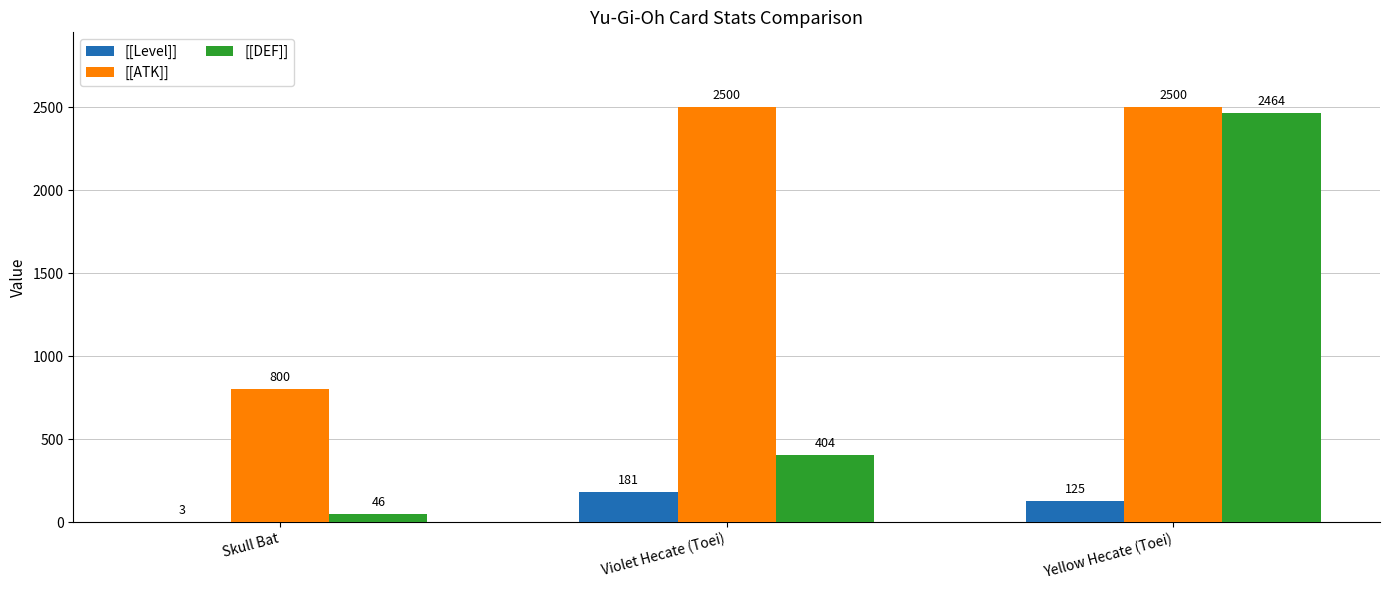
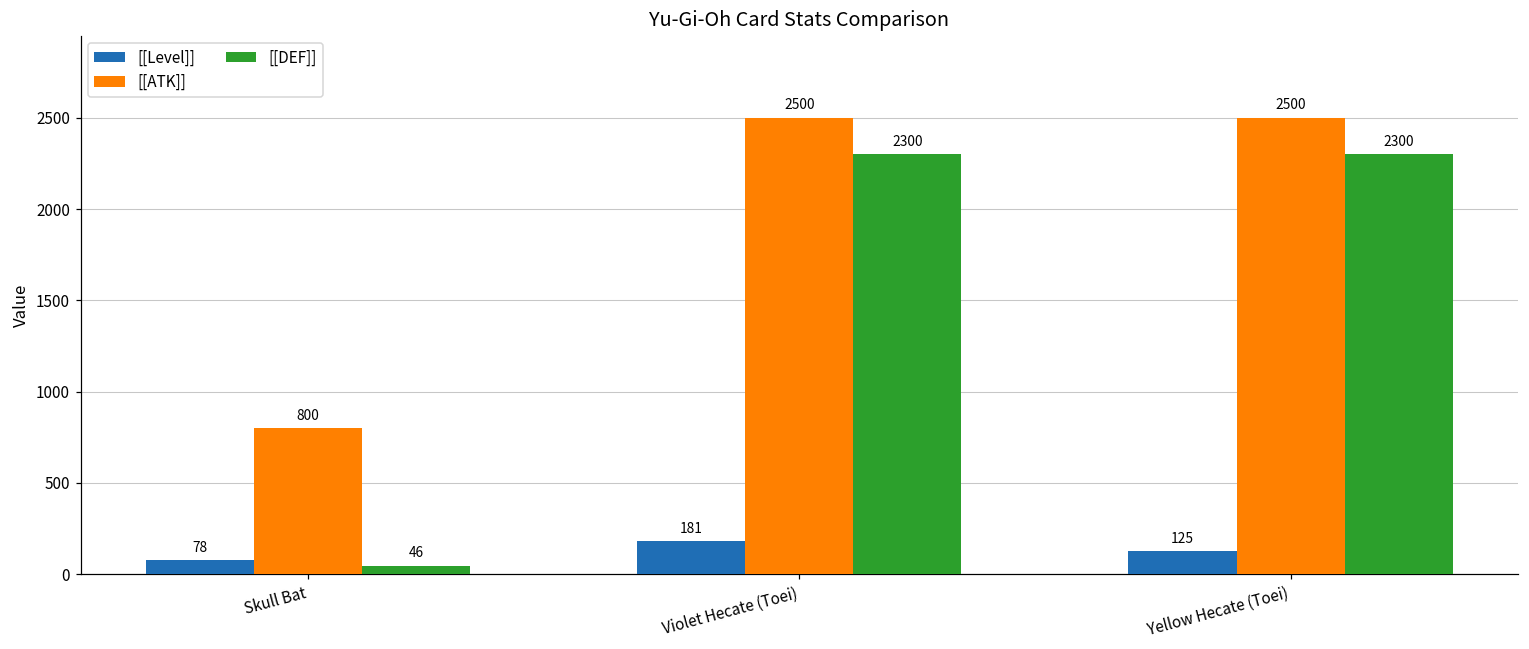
[[Level]], Skull Bat: 3 -> 78
[[DEF]], Violet Hecate (Toei): 404 -> 2300
[[DEF]], Yellow Hecate (Toei): 2464 -> 2300
